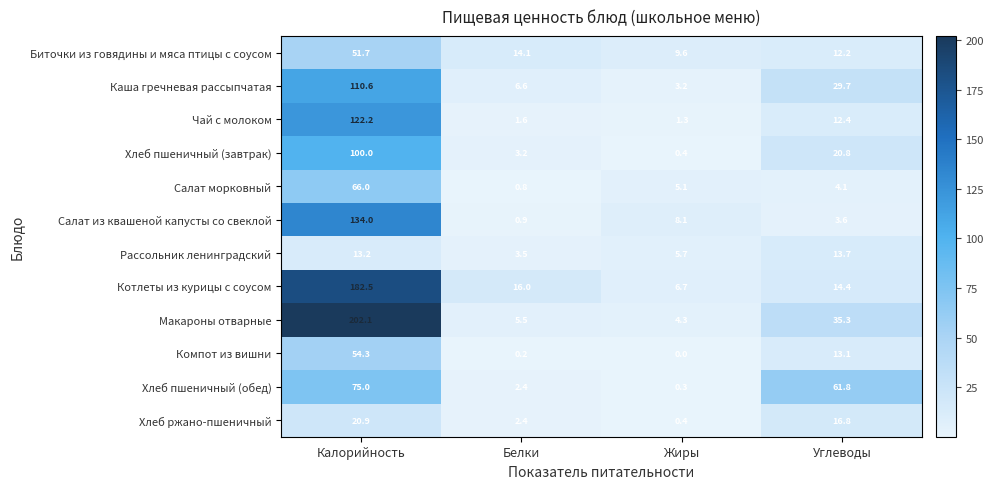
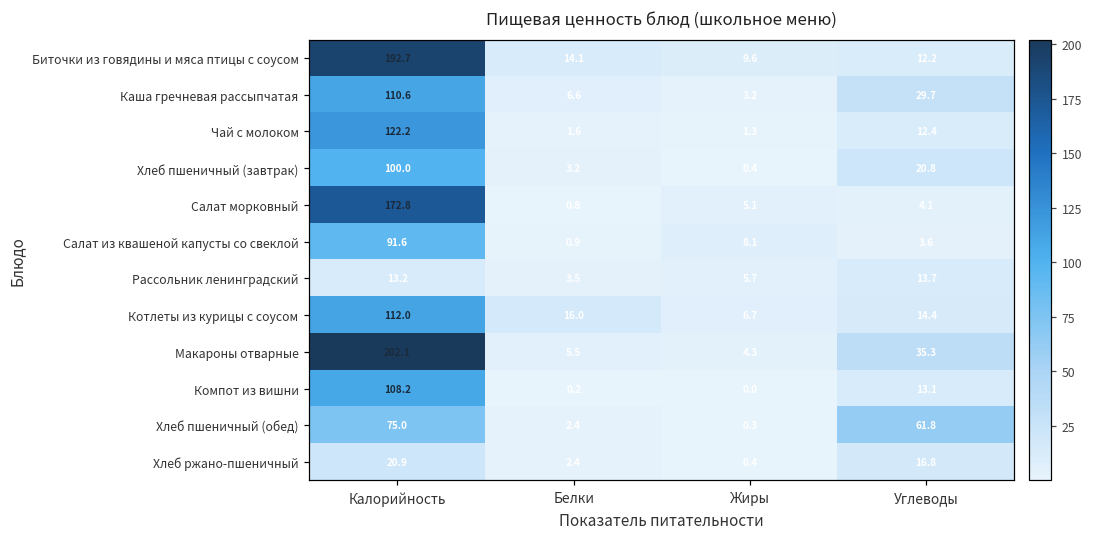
Биточки из говядины и мяса птицы с соусом, Калорийность: 51.7 -> 192.7
Салат морковный, Калорийность: 66.0 -> 172.8
Салат из квашеной капусты со свеклой, Калорийность: 134.0 -> 91.6
Котлеты из курицы с соусом, Калорийность: 182.5 -> 112.0
Компот из вишни, Калорийность: 54.3 -> 108.2
